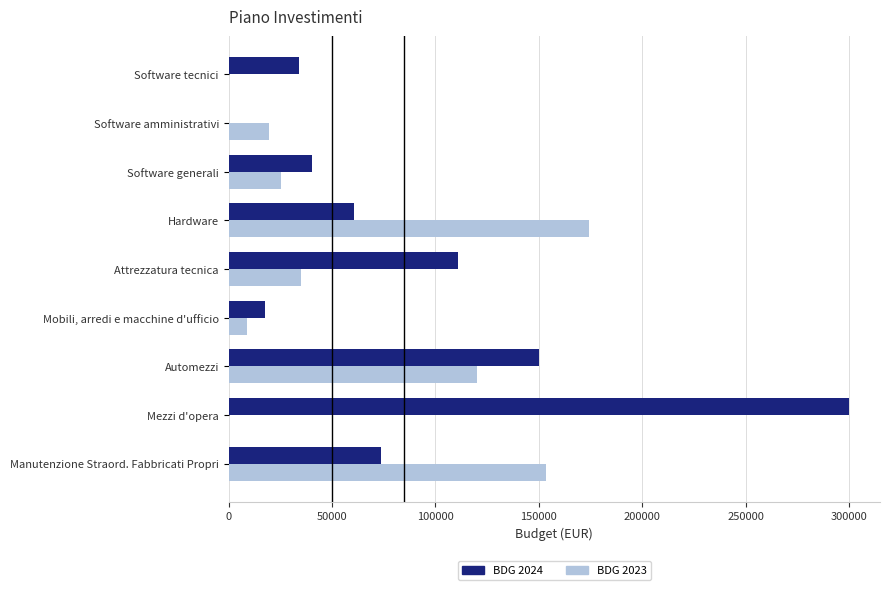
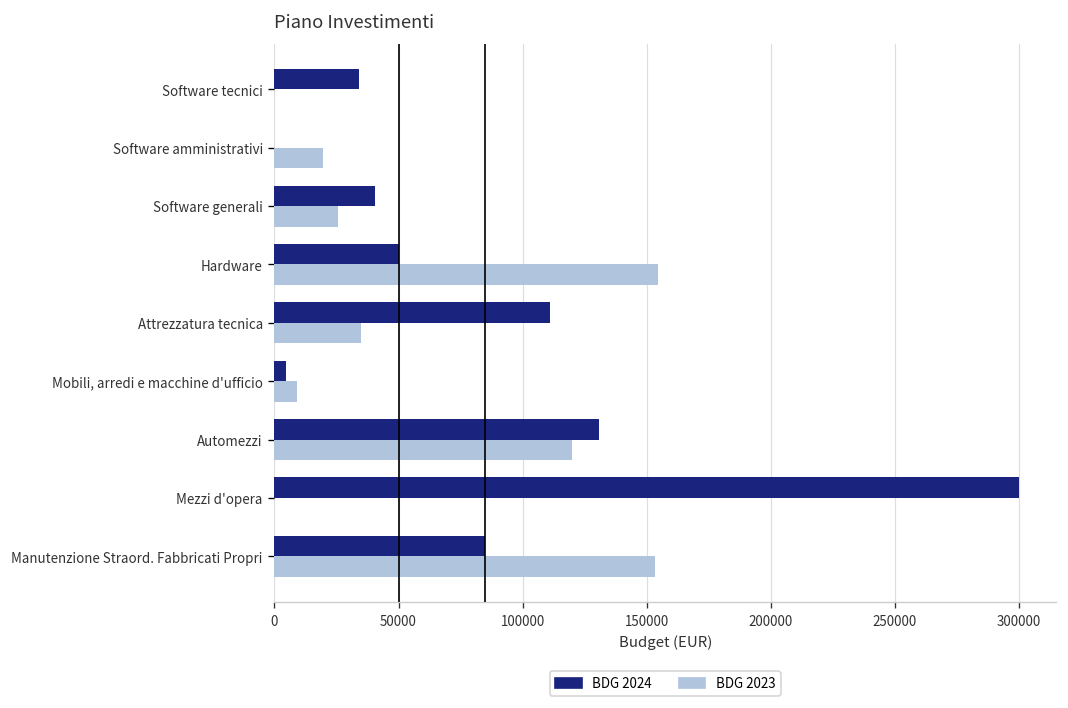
BDG 2024, Hardware: 61000 -> 50000
BDG 2023, Hardware: 174000 -> 154000
BDG 2024, Mobili, arredi e macchine d'ufficio: 17000 -> 5000
BDG 2024, Automezzi: 150000 -> 131000
BDG 2024, Manutenzione Straord. Fabbricati Propri: 74000 -> 85000
